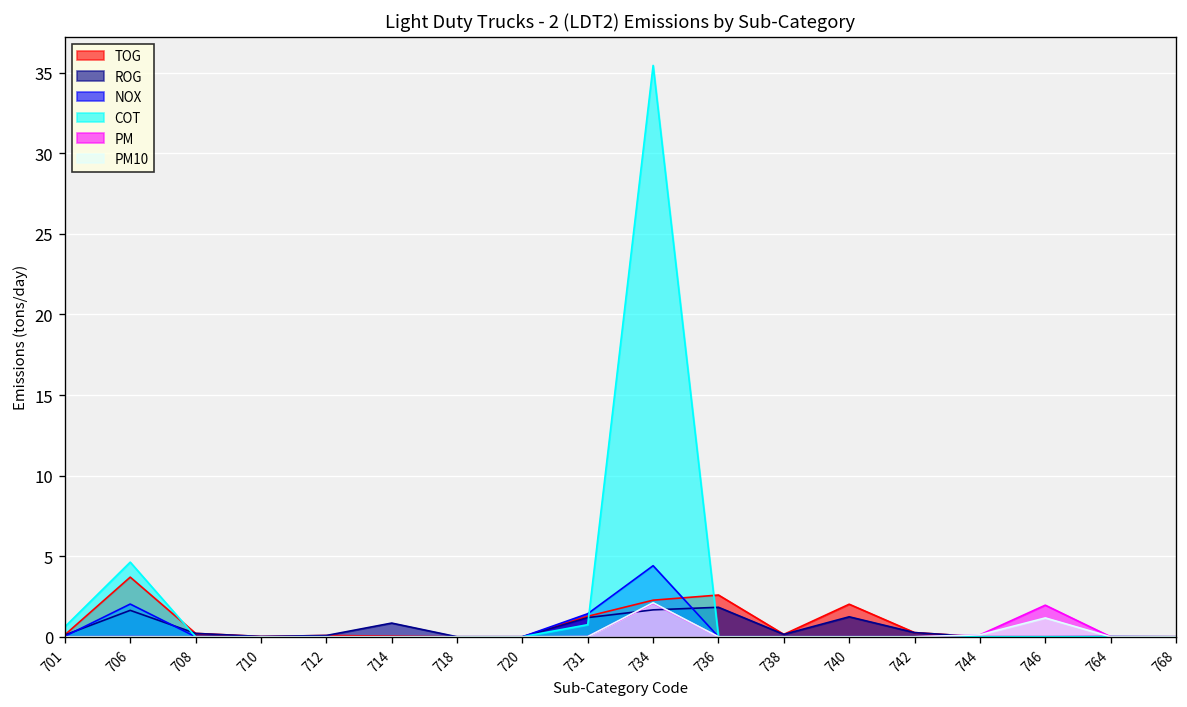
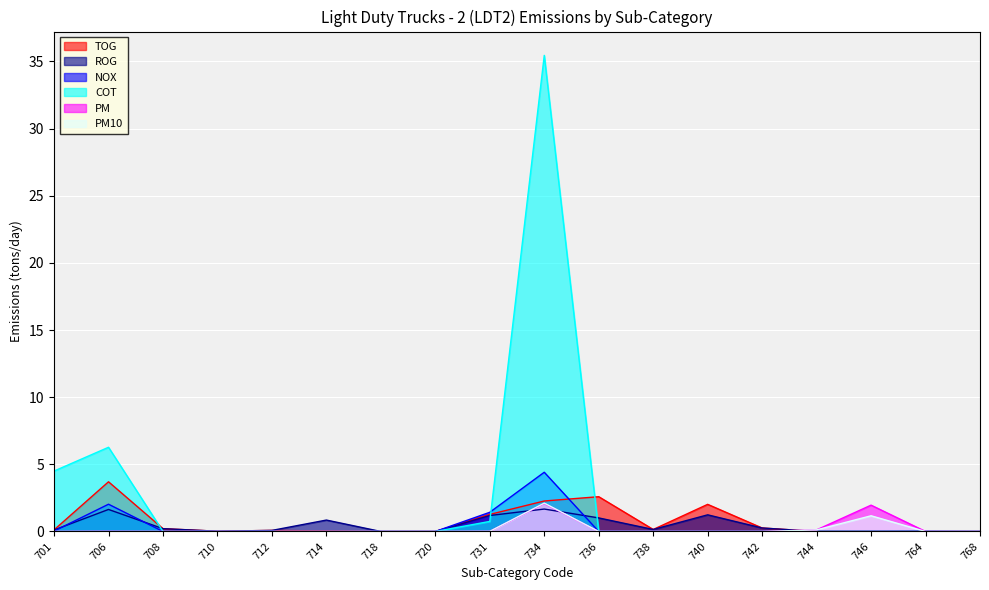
COT, 701: 0.6 -> 4.5
COT, 706: 4.6 -> 6.3
ROG, 736: 1.8 -> 1.0
